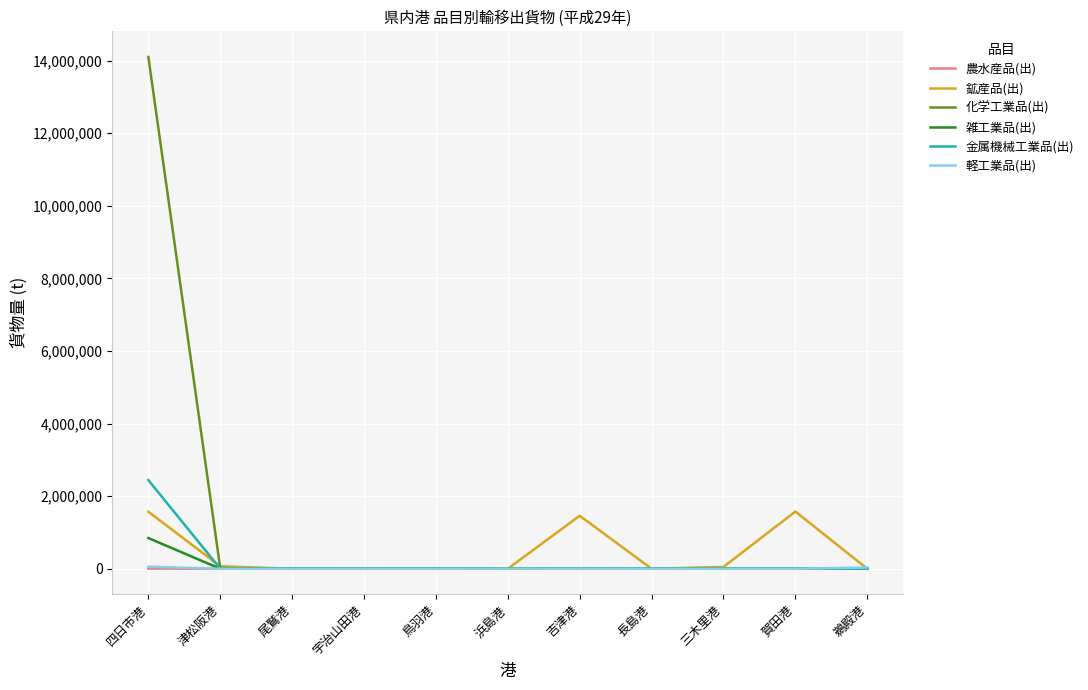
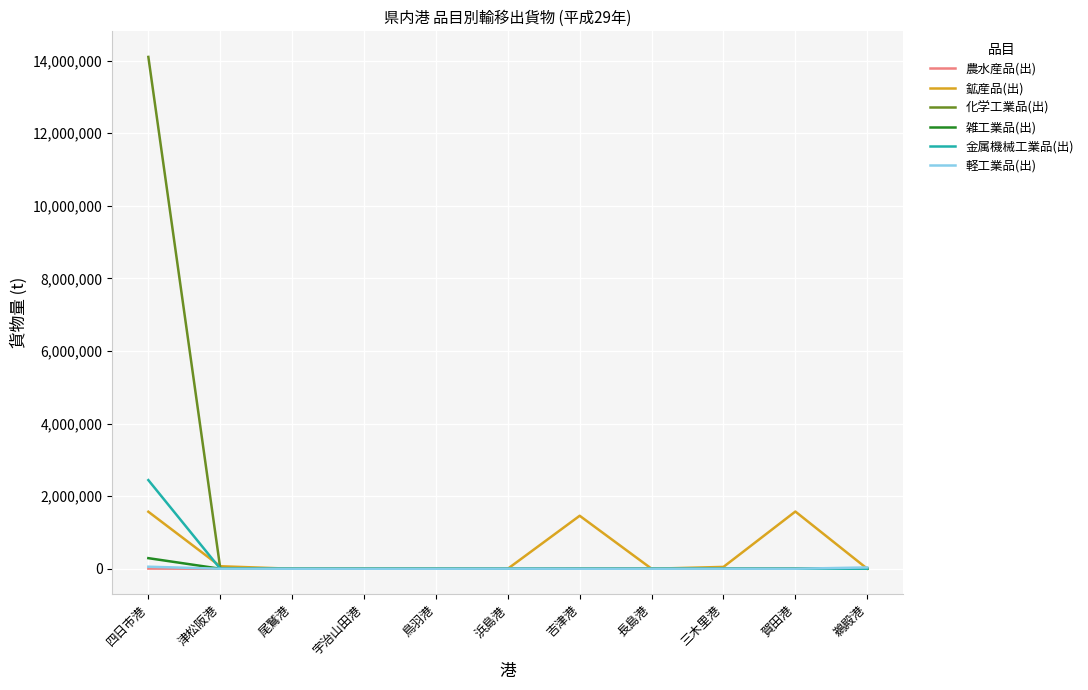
雑工業品(出), 四日市港: 800,000 -> 300,000
